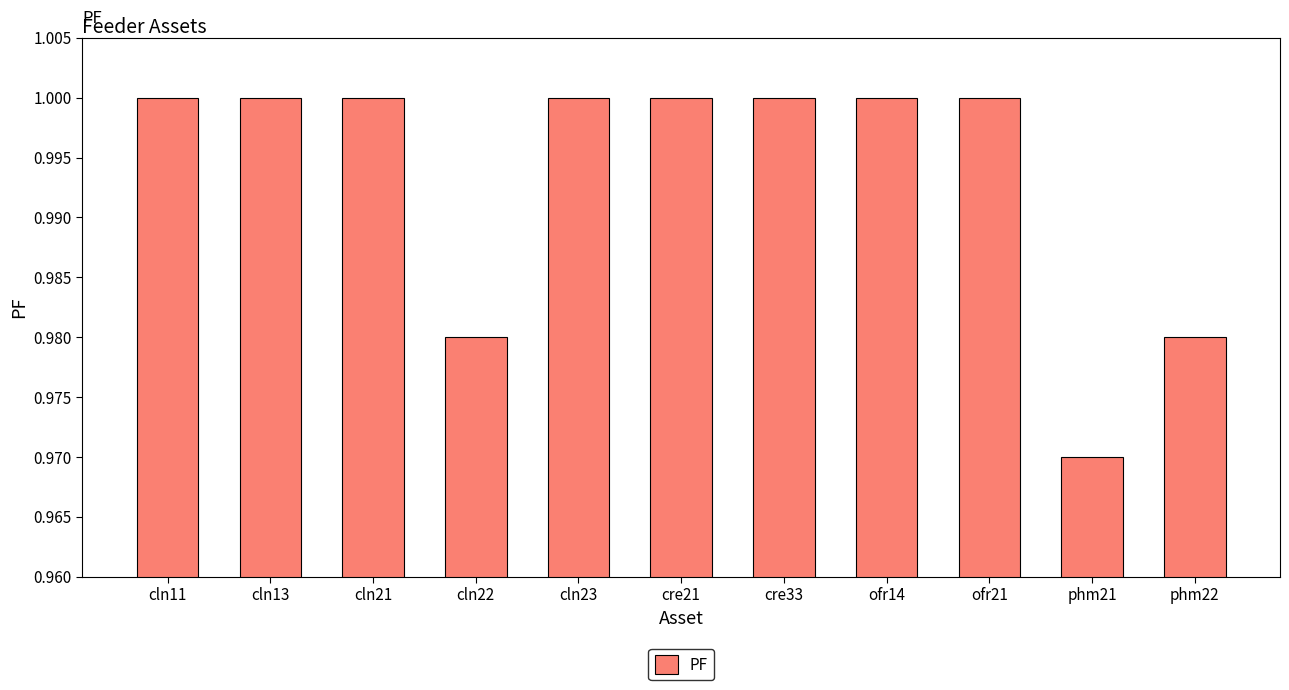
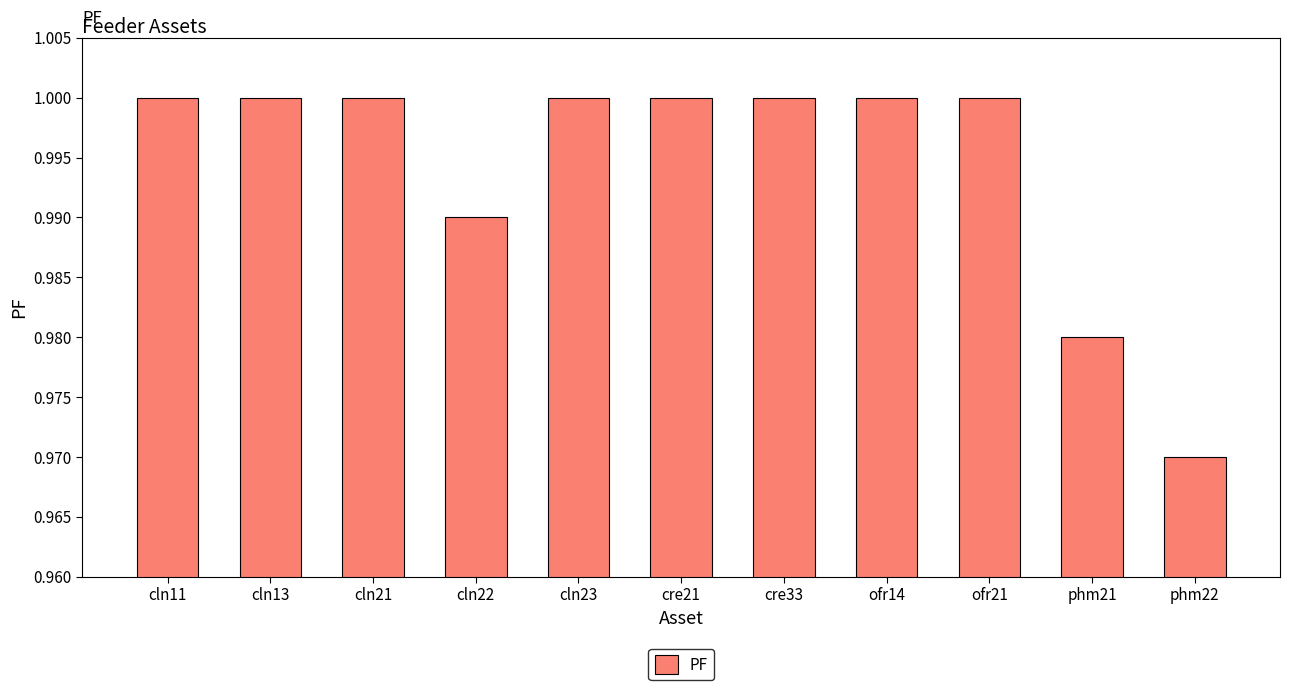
cln22: 0.98 -> 0.99
phm21: 0.97 -> 0.98
phm22: 0.98 -> 0.97
